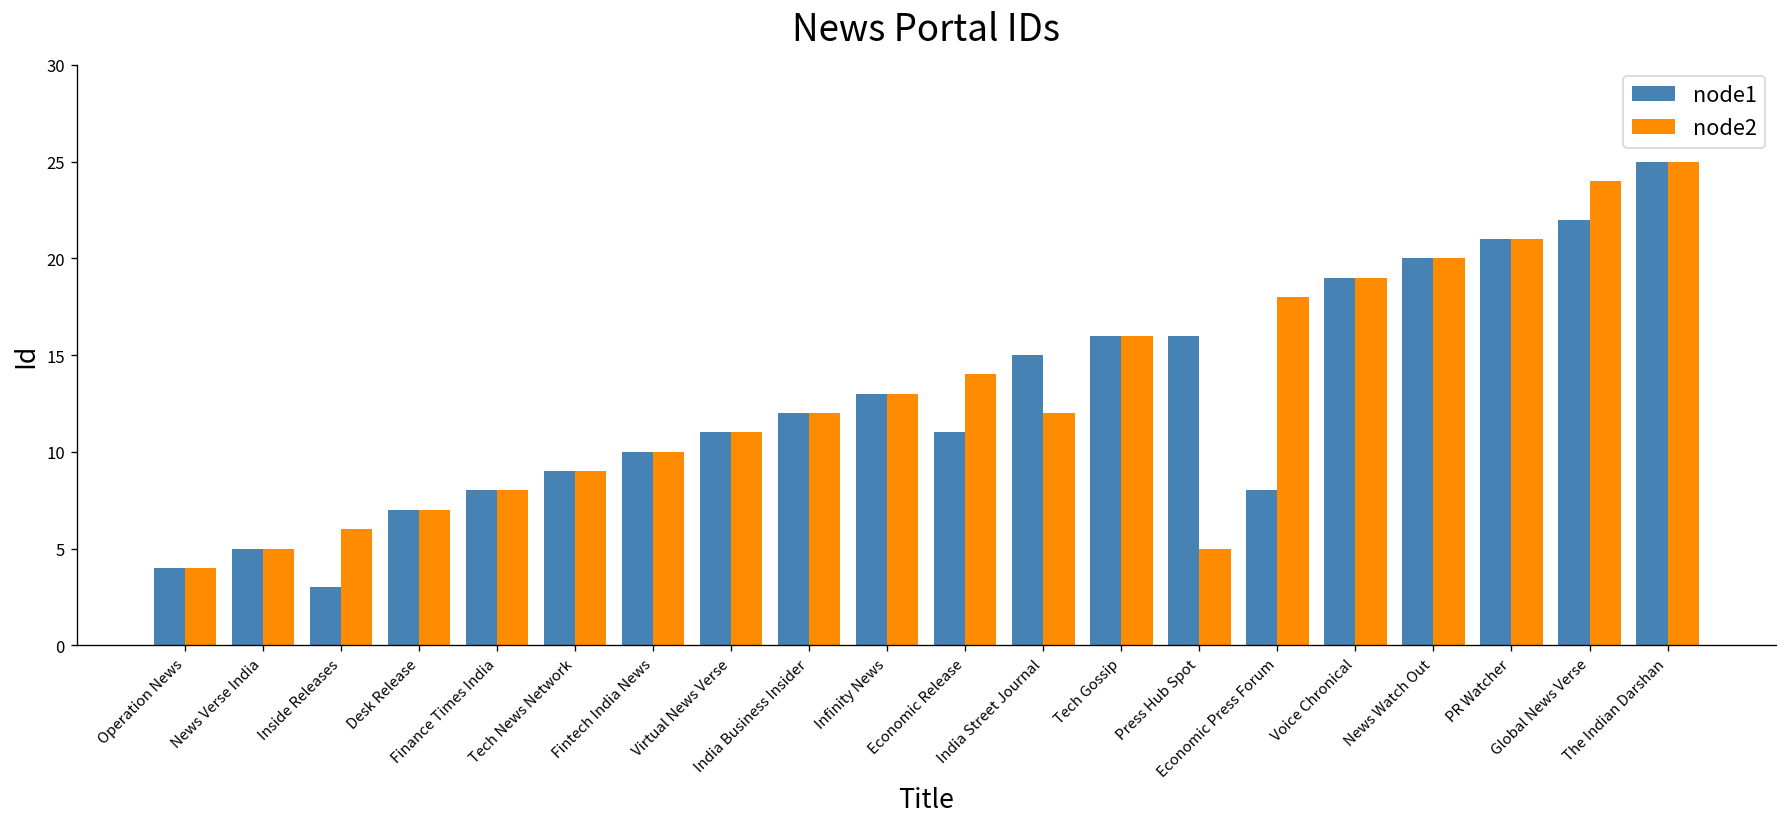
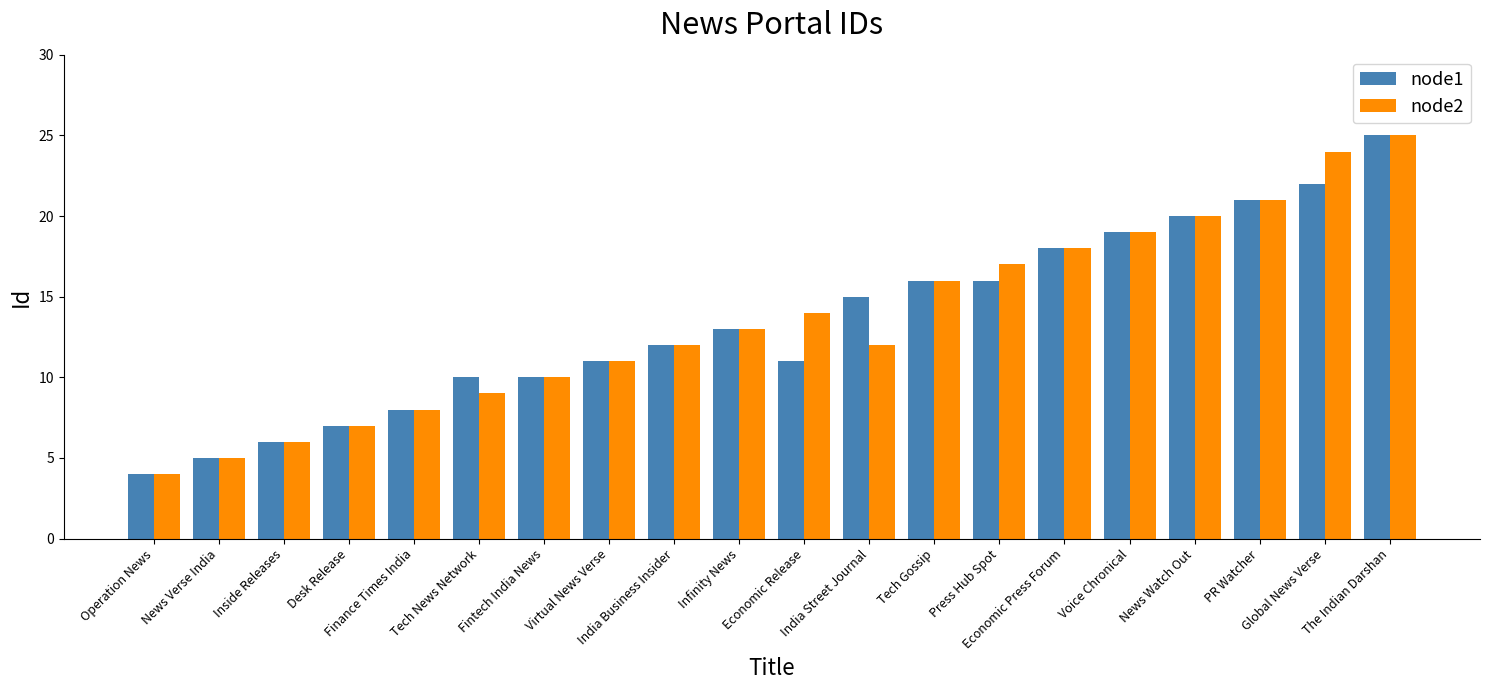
node1, Inside Releases: 3 -> 6
node1, Tech News Network: 9 -> 10
node2, Press Hub Spot: 5 -> 17
node1, Economic Press Forum: 8 -> 18
